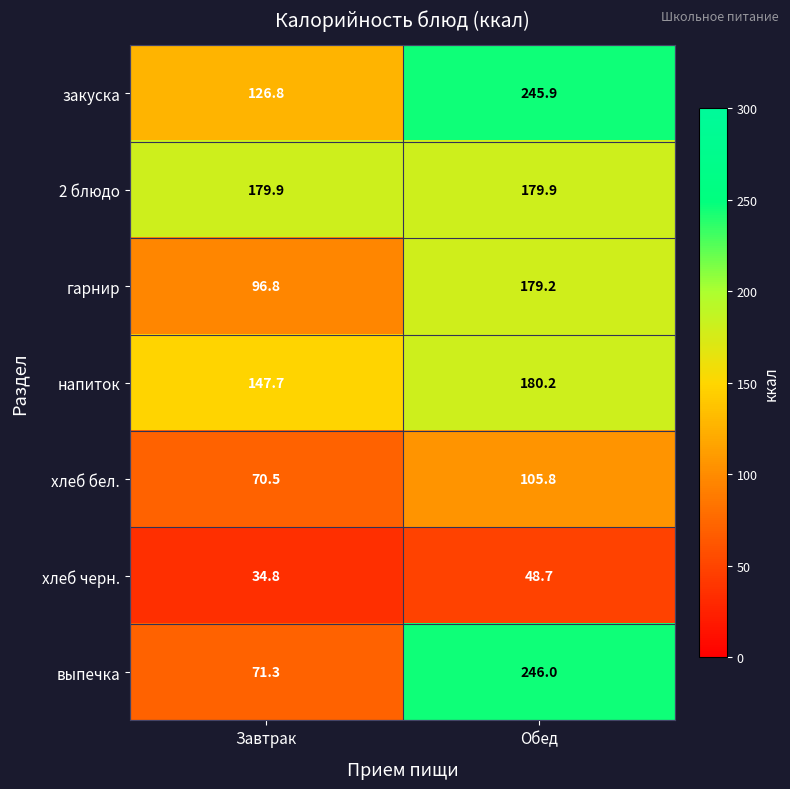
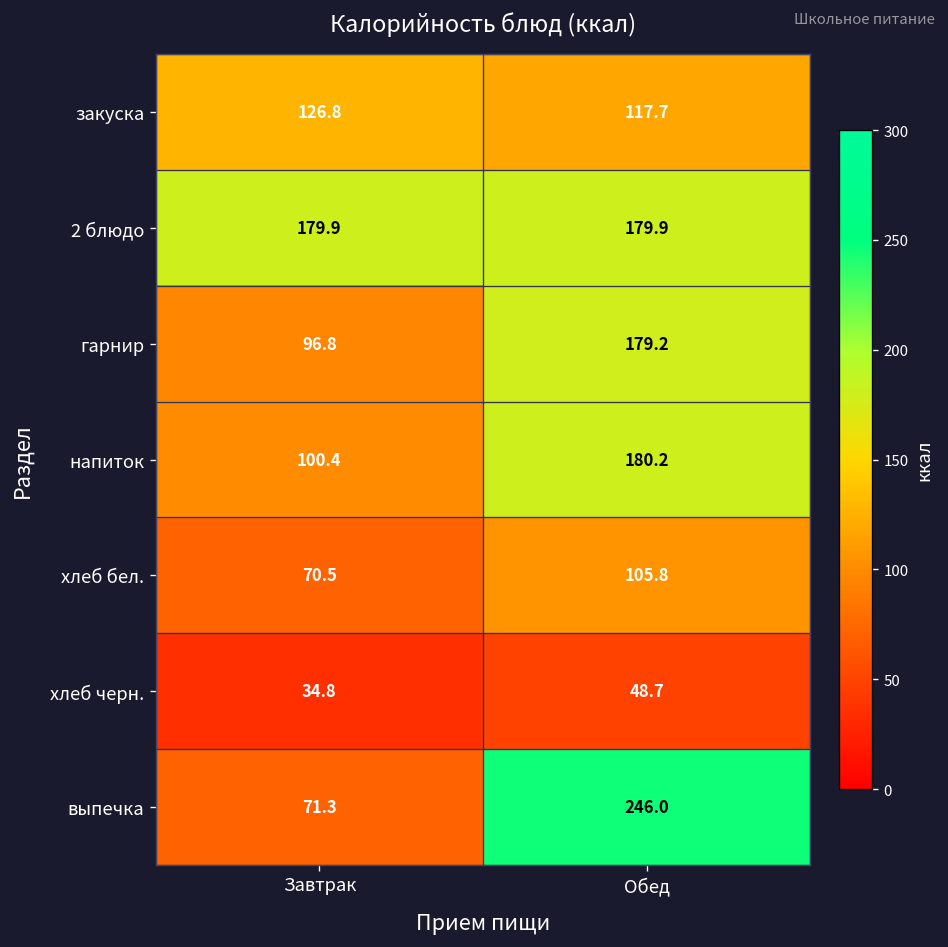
закуска, Обед: 245.9 -> 117.7
напиток, Завтрак: 147.7 -> 100.4
